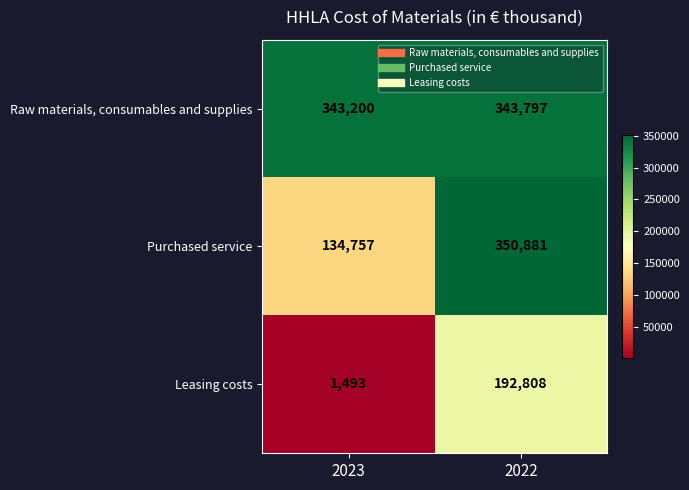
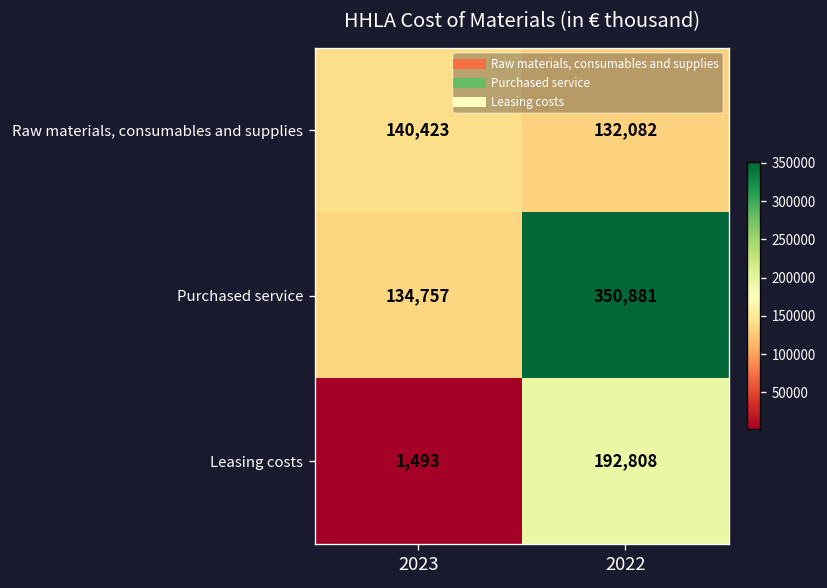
Raw materials, consumables and supplies, 2023: 343,200 -> 140,423
Raw materials, consumables and supplies, 2022: 343,797 -> 132,082
